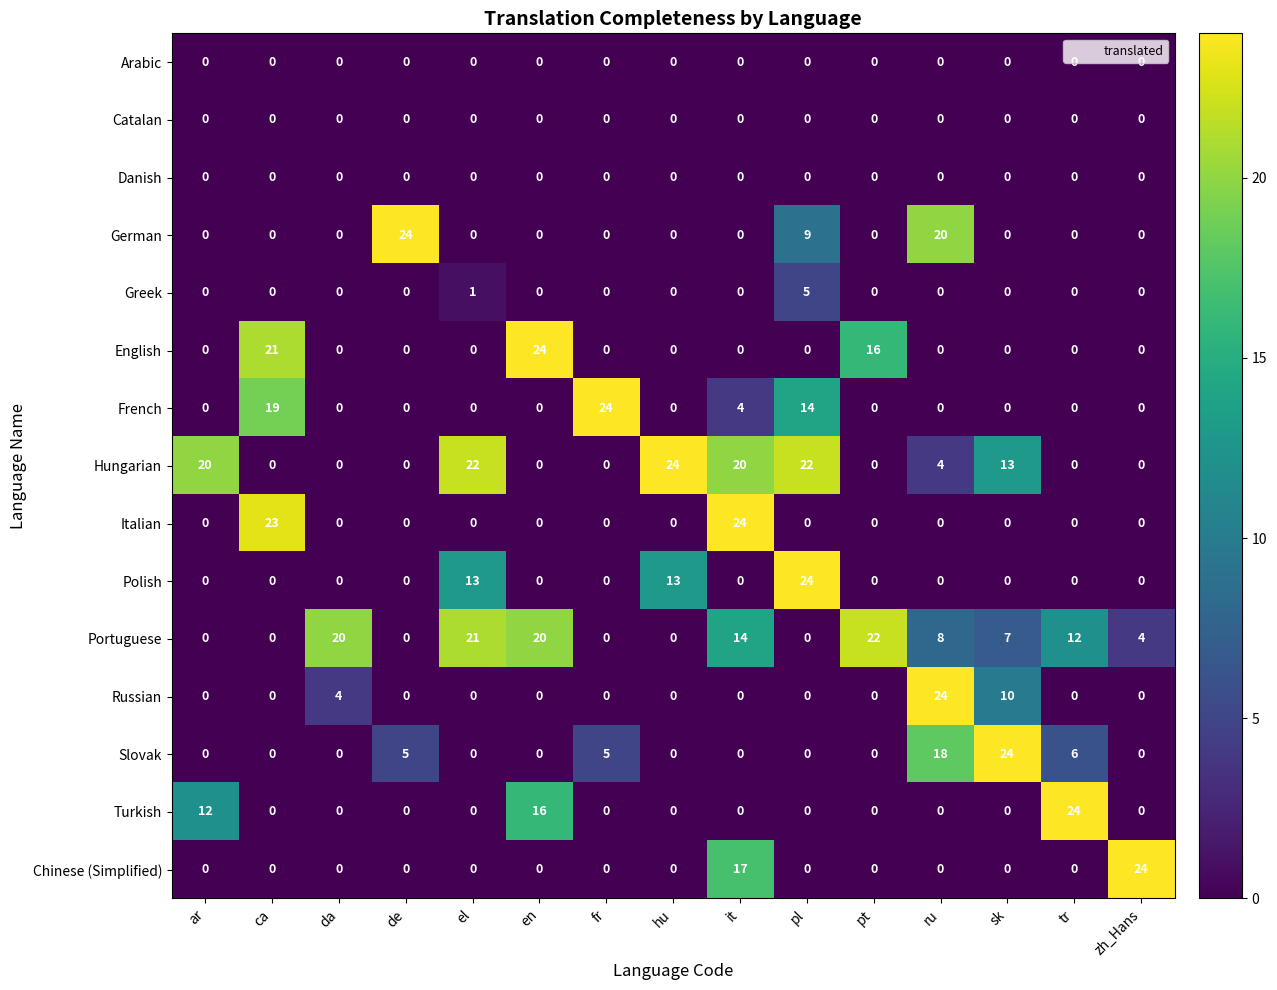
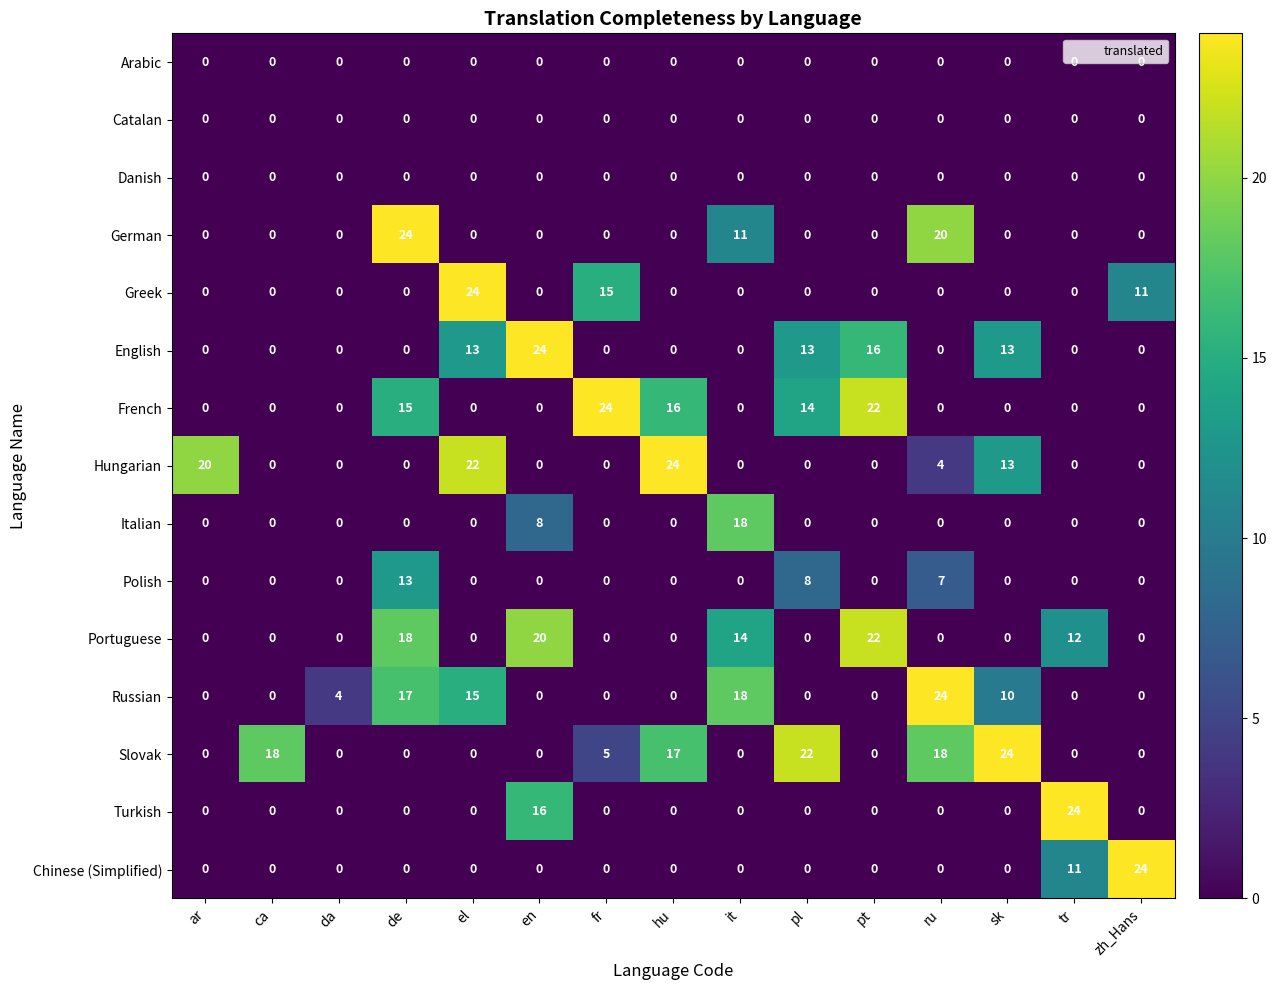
German, it: 0 -> 11
German, pl: 9 -> 0
Greek, el: 1 -> 24
Greek, fr: 0 -> 15
Greek, pl: 5 -> 0
Greek, zh_Hans: 0 -> 11
English, ca: 21 -> 0
English, el: 0 -> 13
English, pl: 0 -> 13
English, sk: 0 -> 13
French, ca: 19 -> 0
French, de: 0 -> 15
French, hu: 0 -> 16
French, it: 4 -> 0
French, pt: 0 -> 22
Hungarian, it: 20 -> 0
Hungarian, pl: 22 -> 0
Italian, ca: 23 -> 0
Italian, en: 0 -> 8
Italian, it: 24 -> 18
Polish, de: 0 -> 13
Polish, el: 13 -> 0
Polish, hu: 13 -> 0
Polish, pl: 24 -> 8
Polish, ru: 0 -> 7
Portuguese, da: 20 -> 0
Portuguese, de: 0 -> 18
Portuguese, el: 21 -> 0
Portuguese, ru: 8 -> 0
Portuguese, sk: 7 -> 0
Portuguese, zh_Hans: 4 -> 0
Russian, de: 0 -> 17
Russian, el: 0 -> 15
Russian, it: 0 -> 18
Slovak, ca: 0 -> 18
Slovak, de: 5 -> 0
Slovak, hu: 0 -> 17
Slovak, pl: 0 -> 22
Slovak, tr: 6 -> 0
Turkish, ar: 12 -> 0
Chinese (Simplified), it: 17 -> 0
Chinese (Simplified), tr: 0 -> 11
